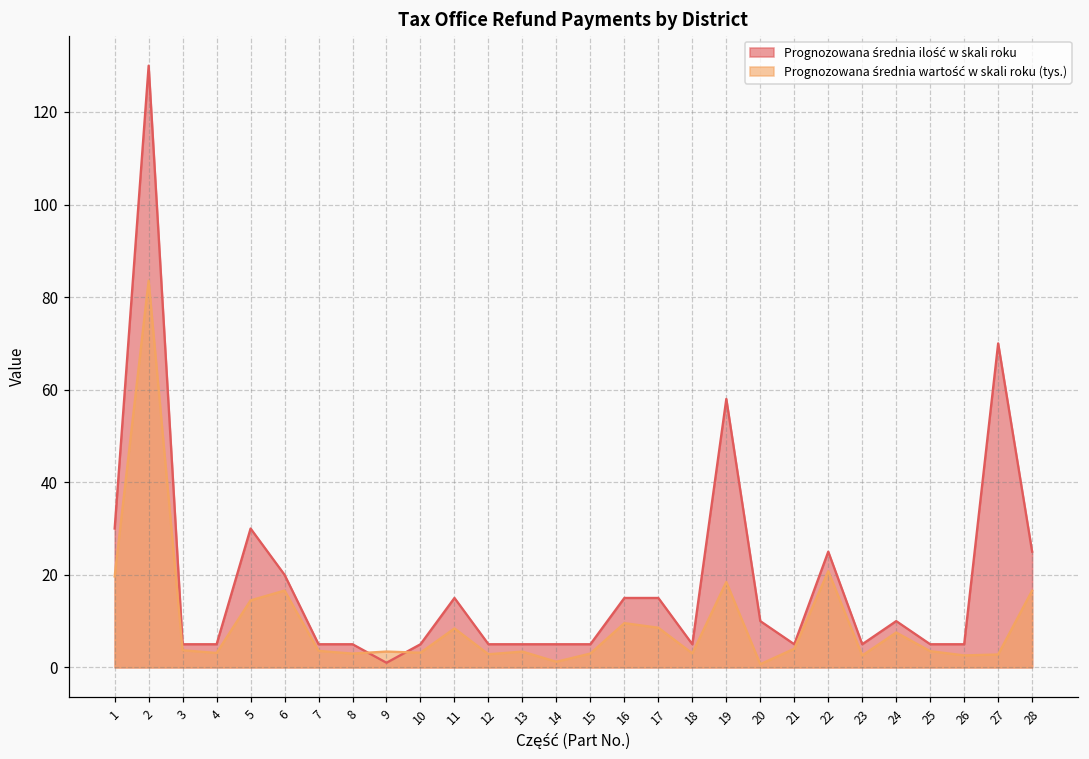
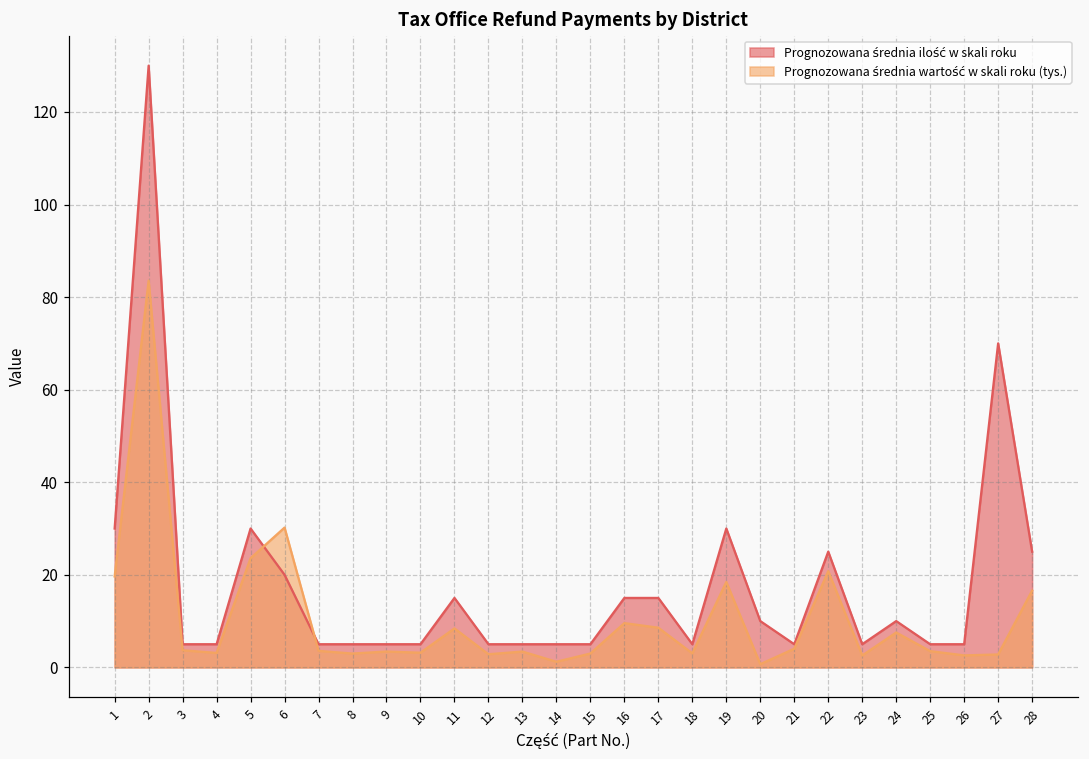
Prognozowana średnia wartość w skali roku (tys.), 5: 14 -> 24
Prognozowana średnia wartość w skali roku (tys.), 6: 17 -> 30
Prognozowana średnia ilość w skali roku, 9: 1 -> 5
Prognozowana średnia ilość w skali roku, 19: 58 -> 30
